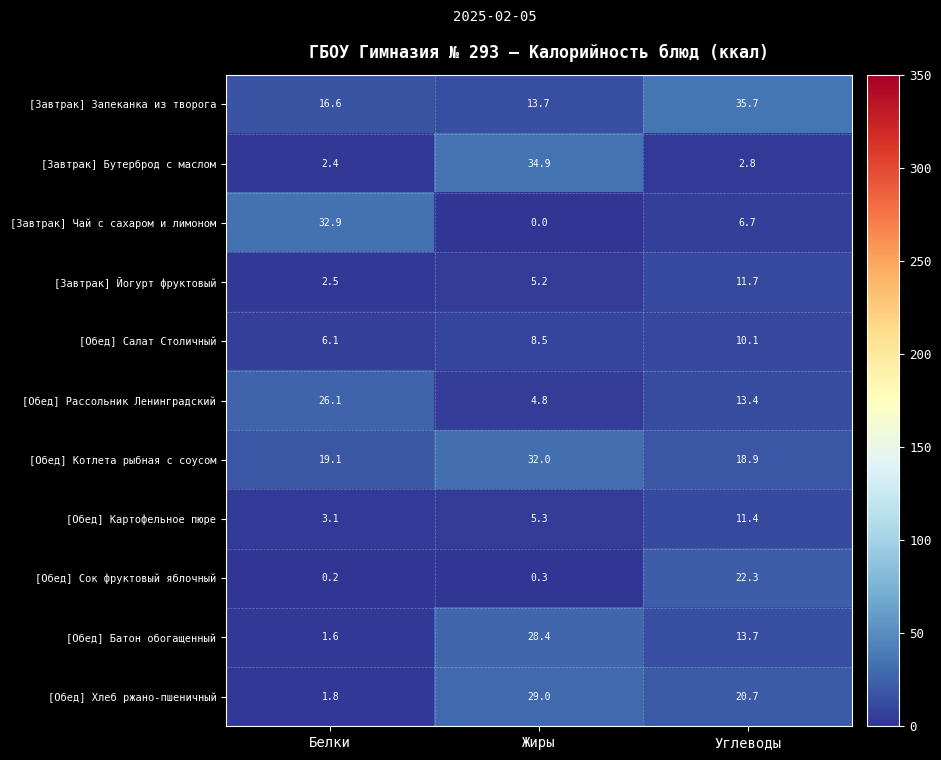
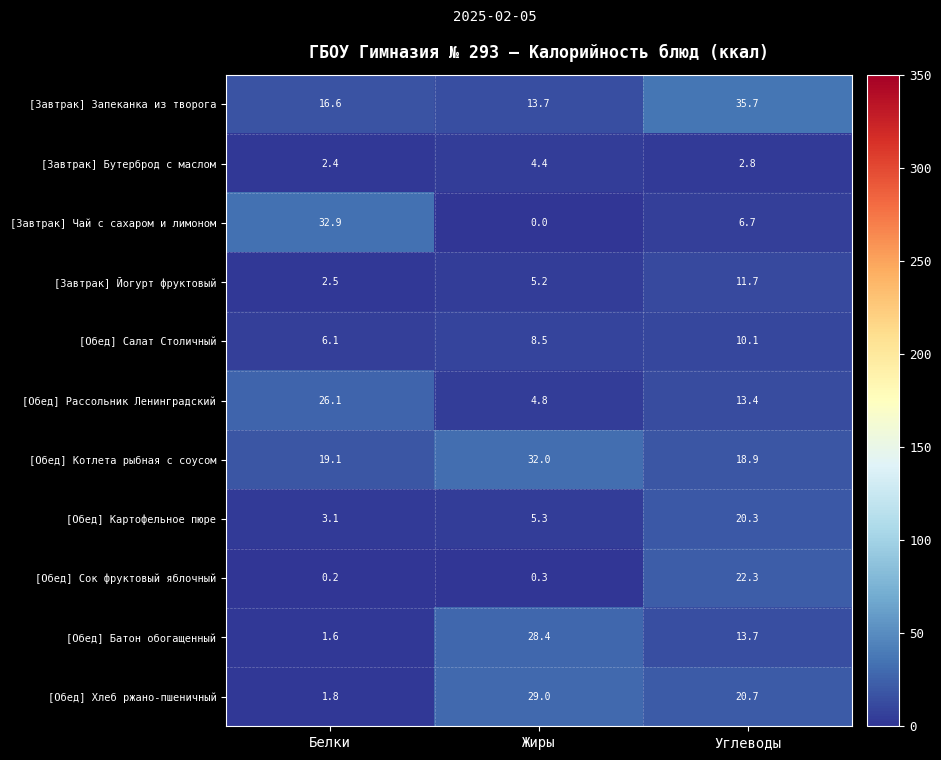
[Завтрак] Бутерброд с маслом, Жиры: 34.9 -> 4.4
[Обед] Картофельное пюре, Углеводы: 11.4 -> 20.3
